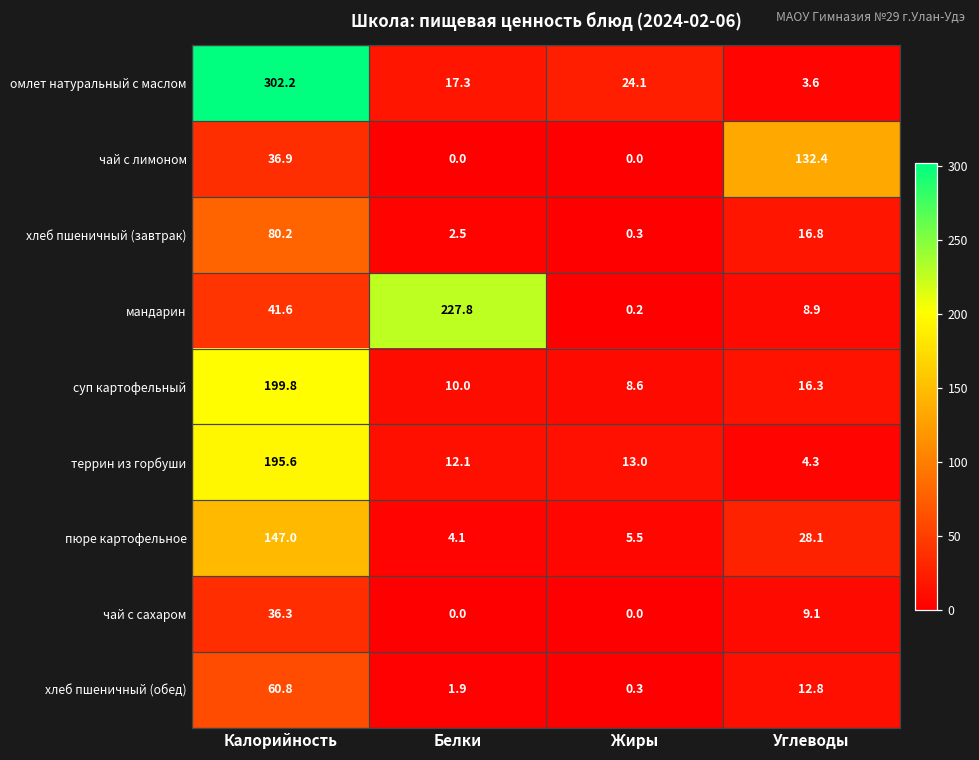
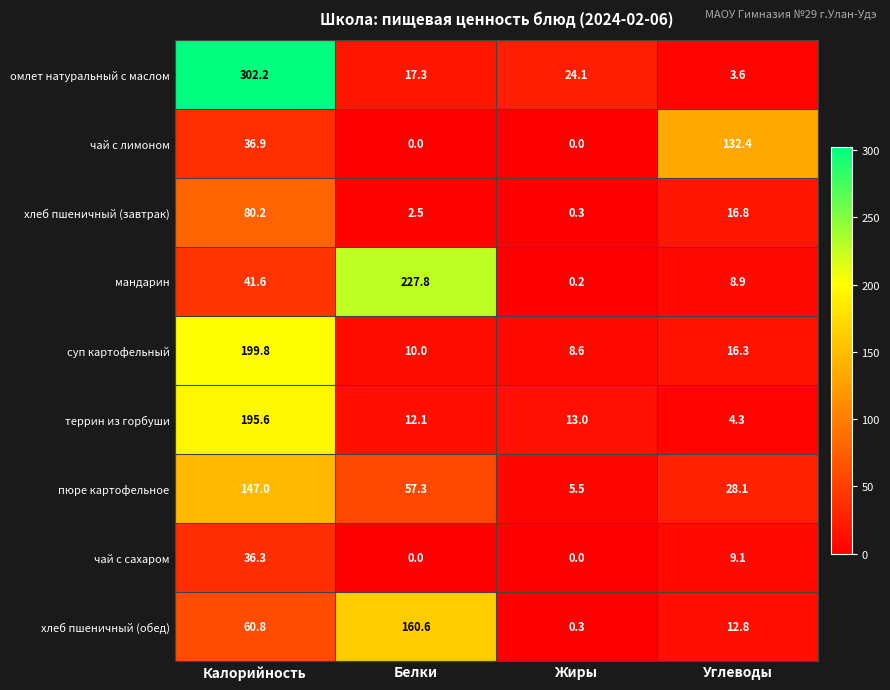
пюре картофельное, Белки: 4.1 -> 57.3
хлеб пшеничный (обед), Белки: 1.9 -> 160.6
